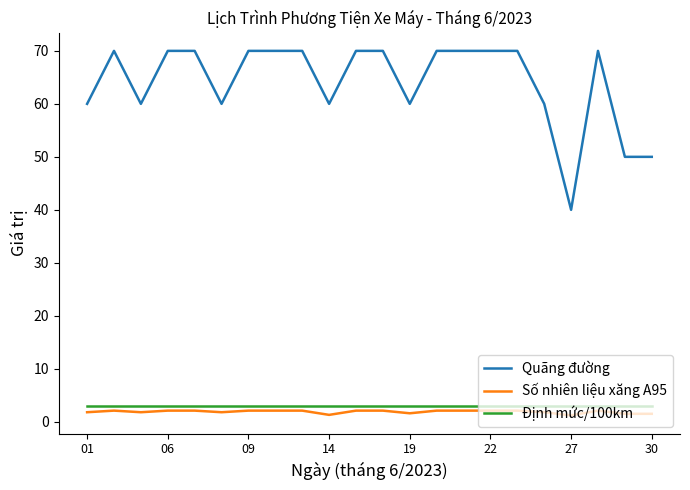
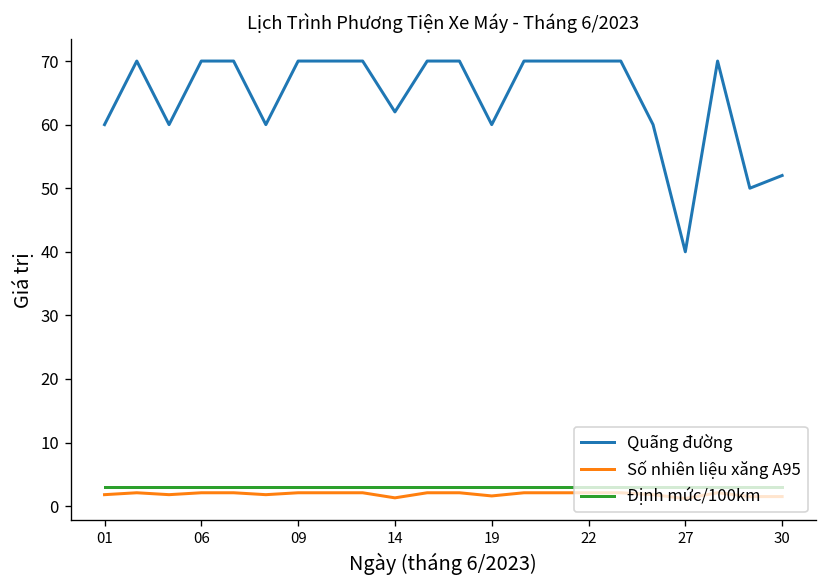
Quãng đường, 14: 60 -> 62
Quãng đường, 30: 50 -> 52
